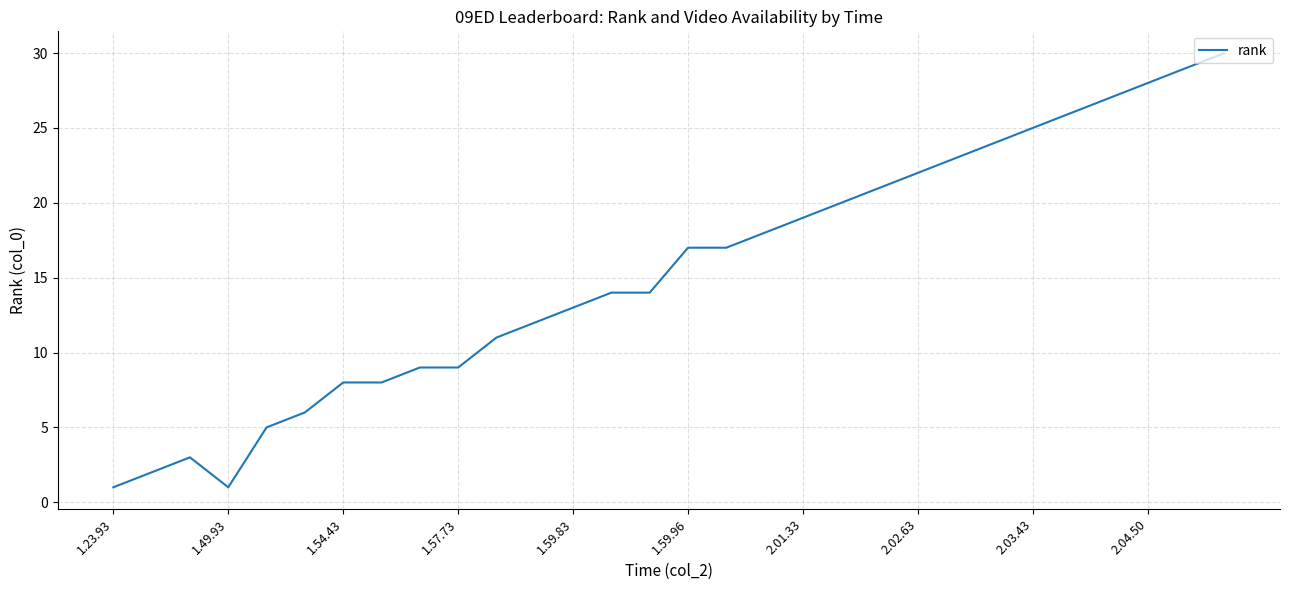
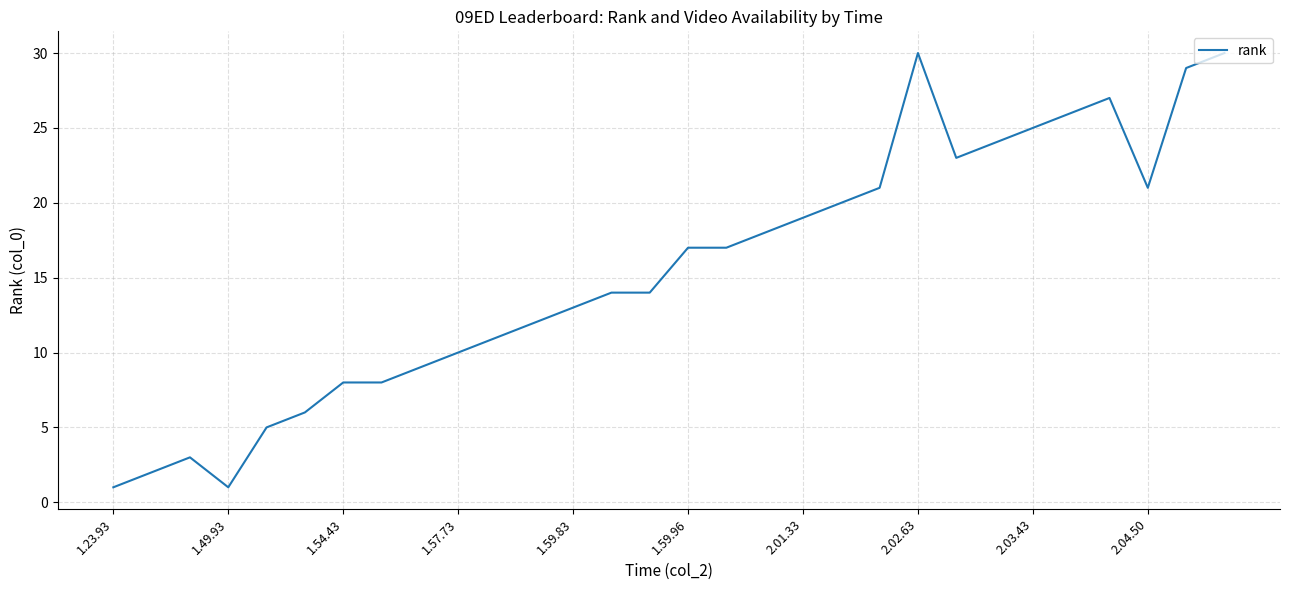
1.57.73: 9 -> 10
2.02.63: 22 -> 30
2.04.50: 28 -> 21
